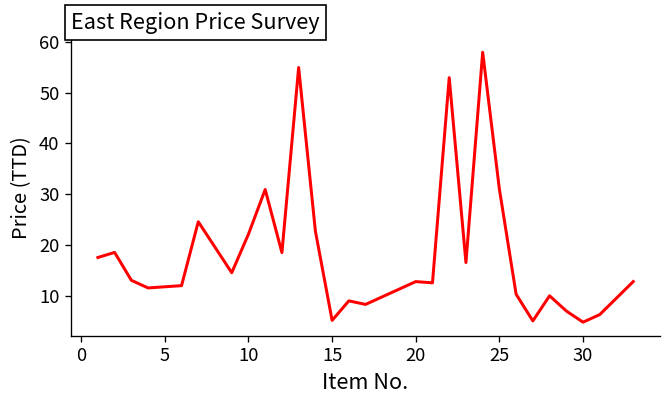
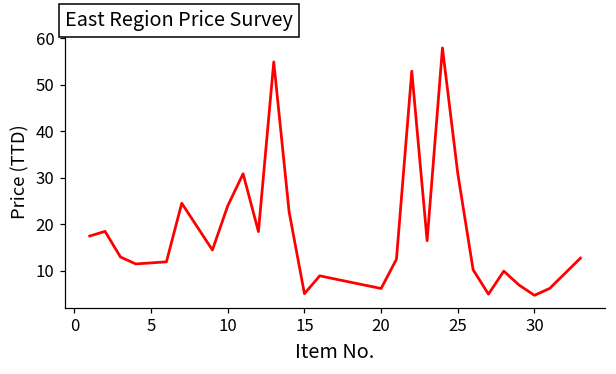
10: 22 -> 24
20: 13 -> 6
